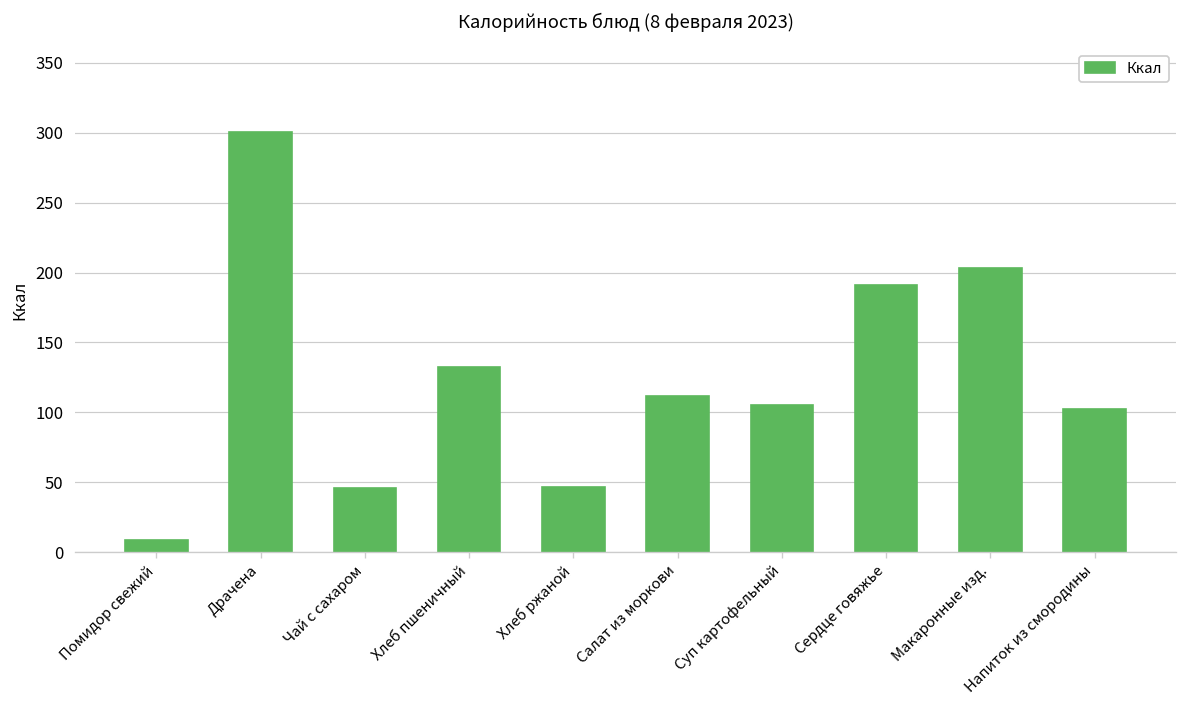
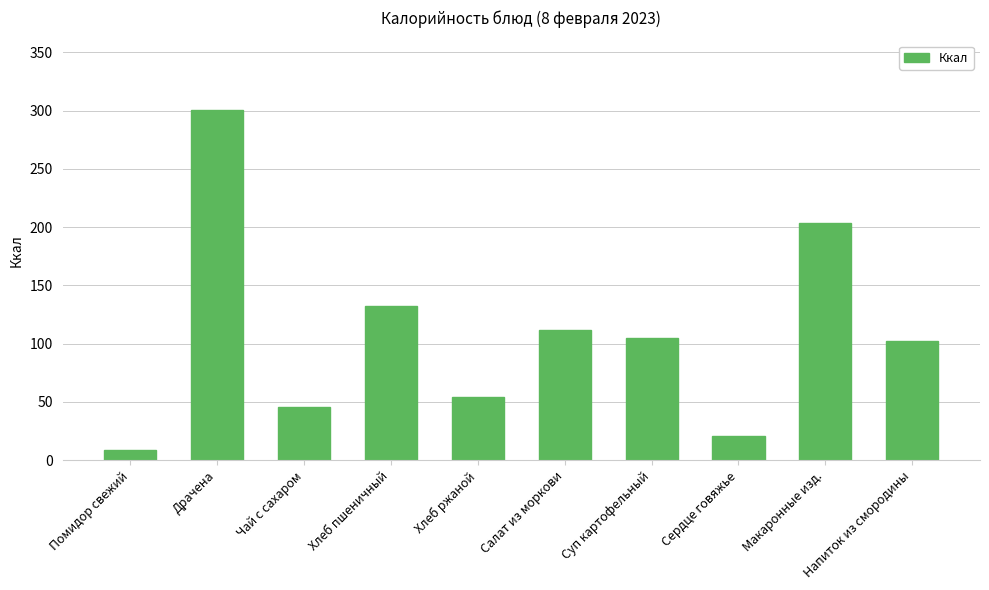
Хлеб ржаной: 47 -> 54
Сердце говяжье: 191 -> 21
